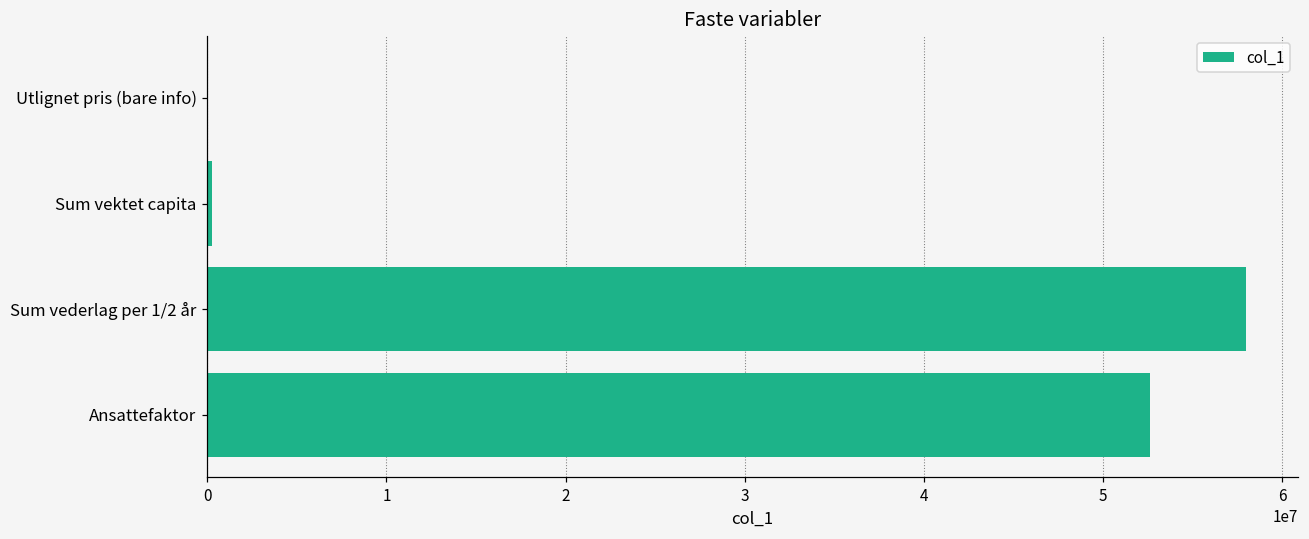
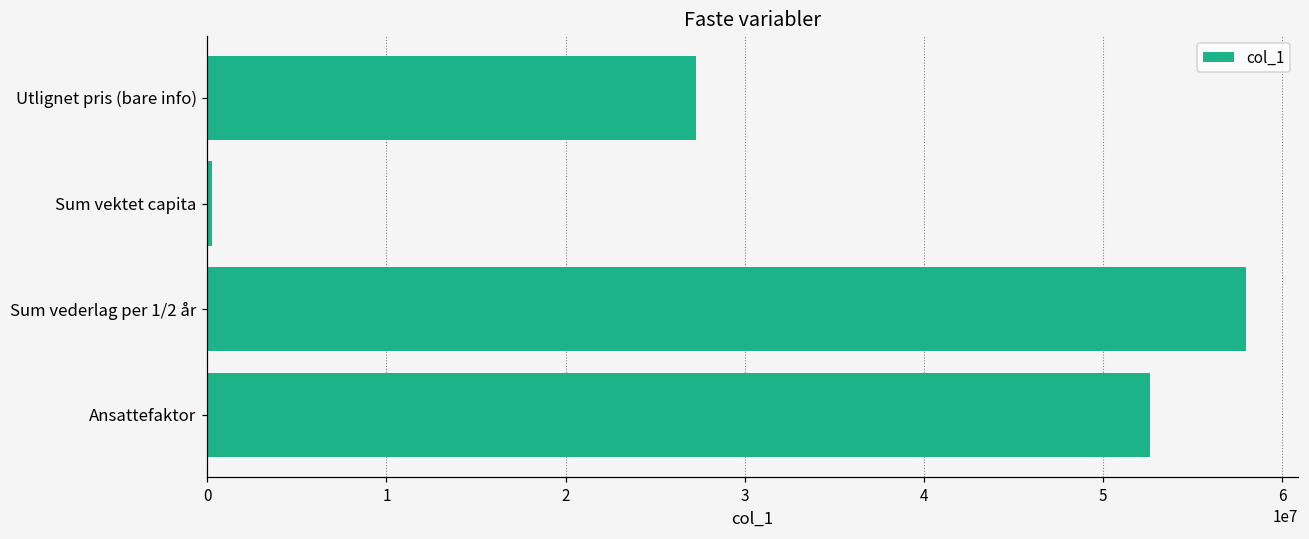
Utlignet pris (bare info): 0 -> 27300000
